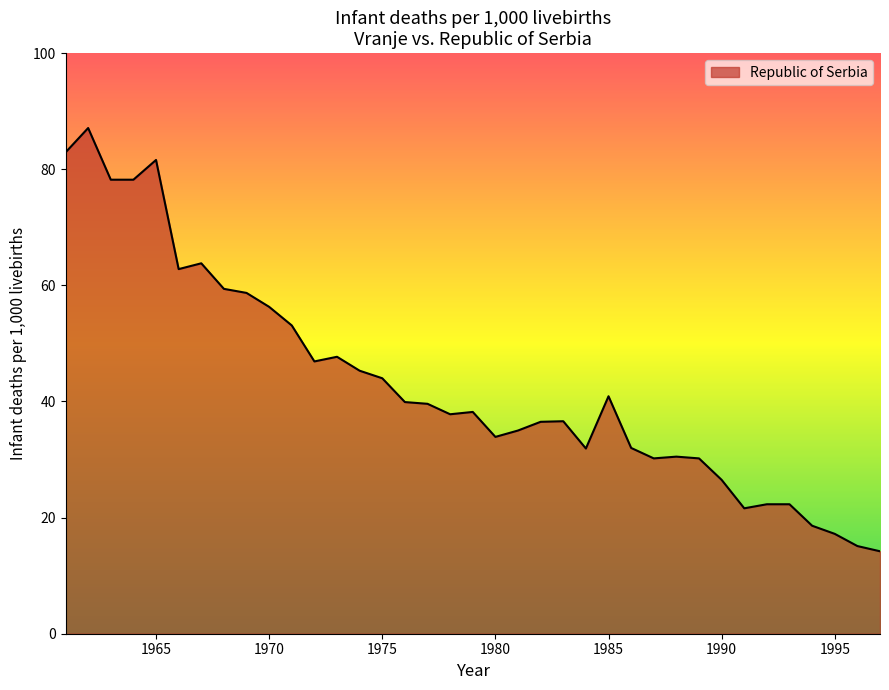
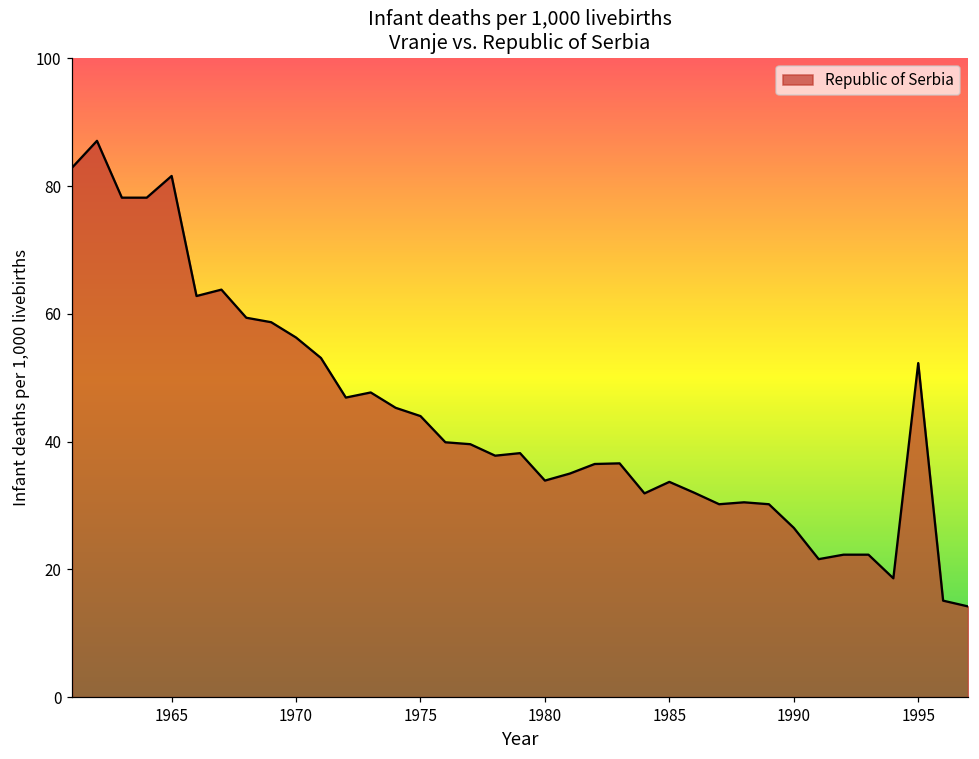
1985: 41 -> 34
1995: 17 -> 52
